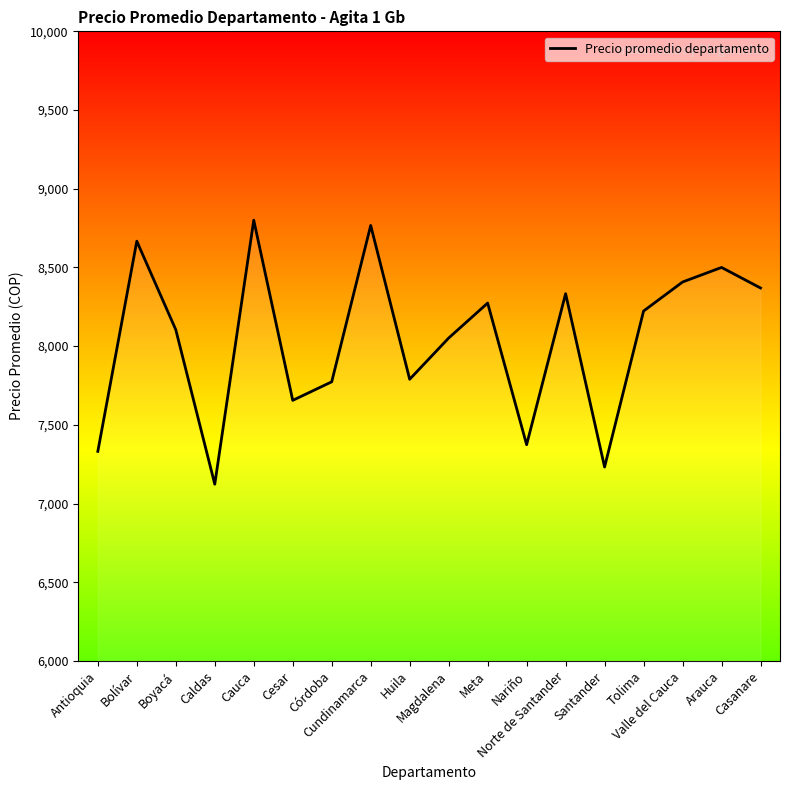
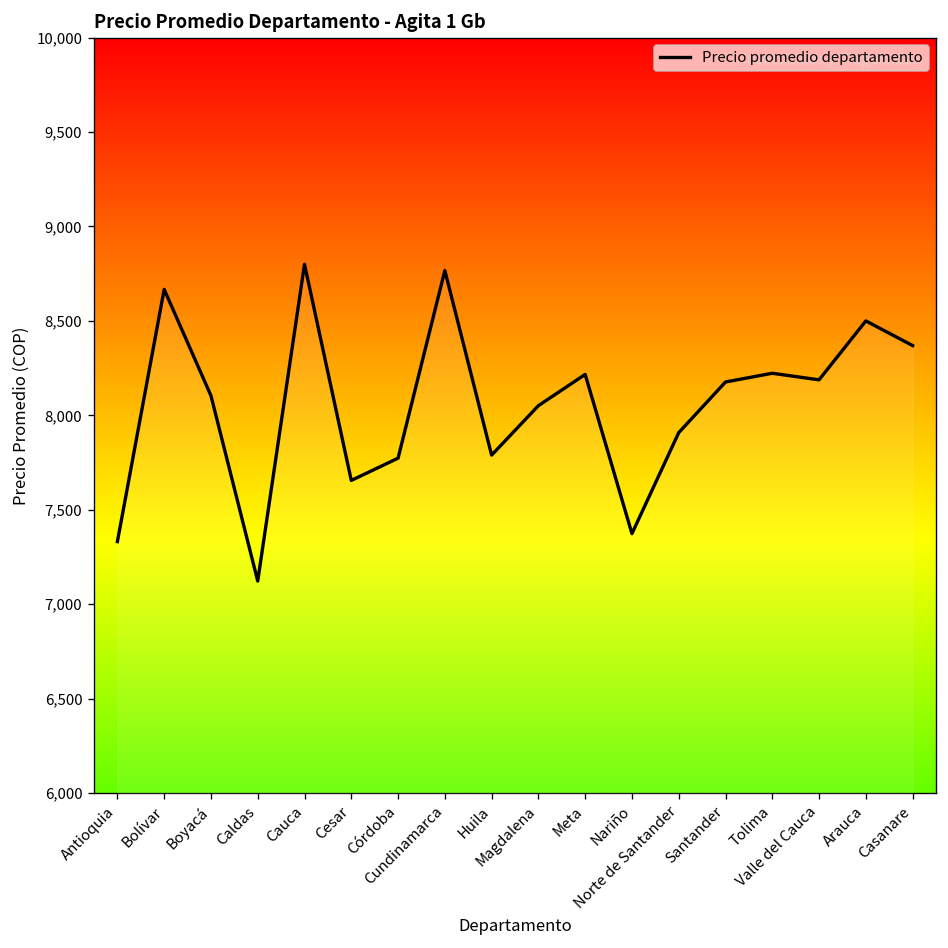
Meta: 8,270 -> 8,220
Norte de Santander: 8,330 -> 7,910
Santander: 7,230 -> 8,180
Valle del Cauca: 8,410 -> 8,190
